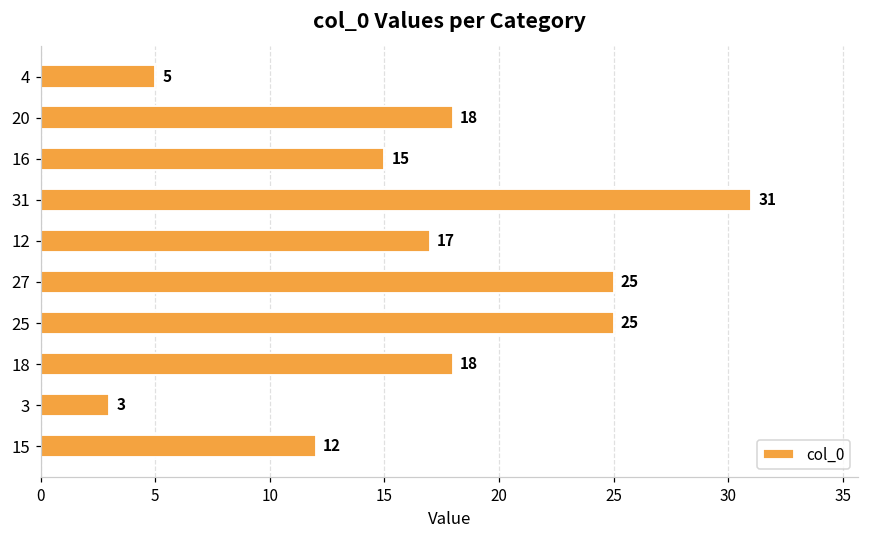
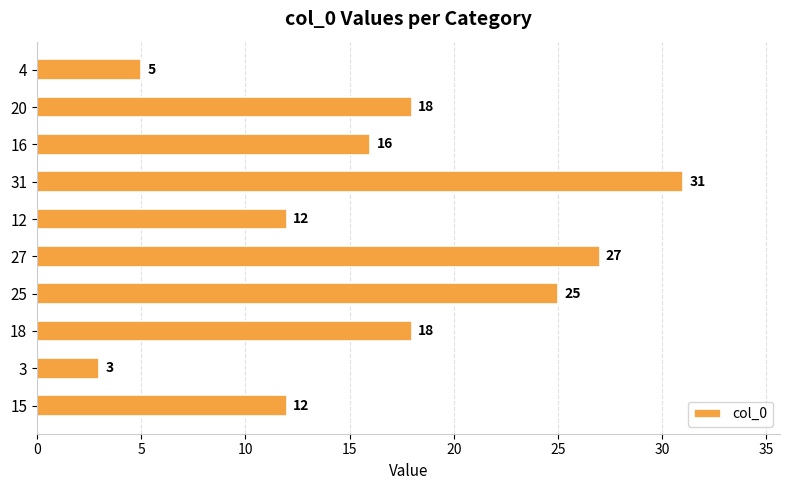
16: 15 -> 16
12: 17 -> 12
27: 25 -> 27
